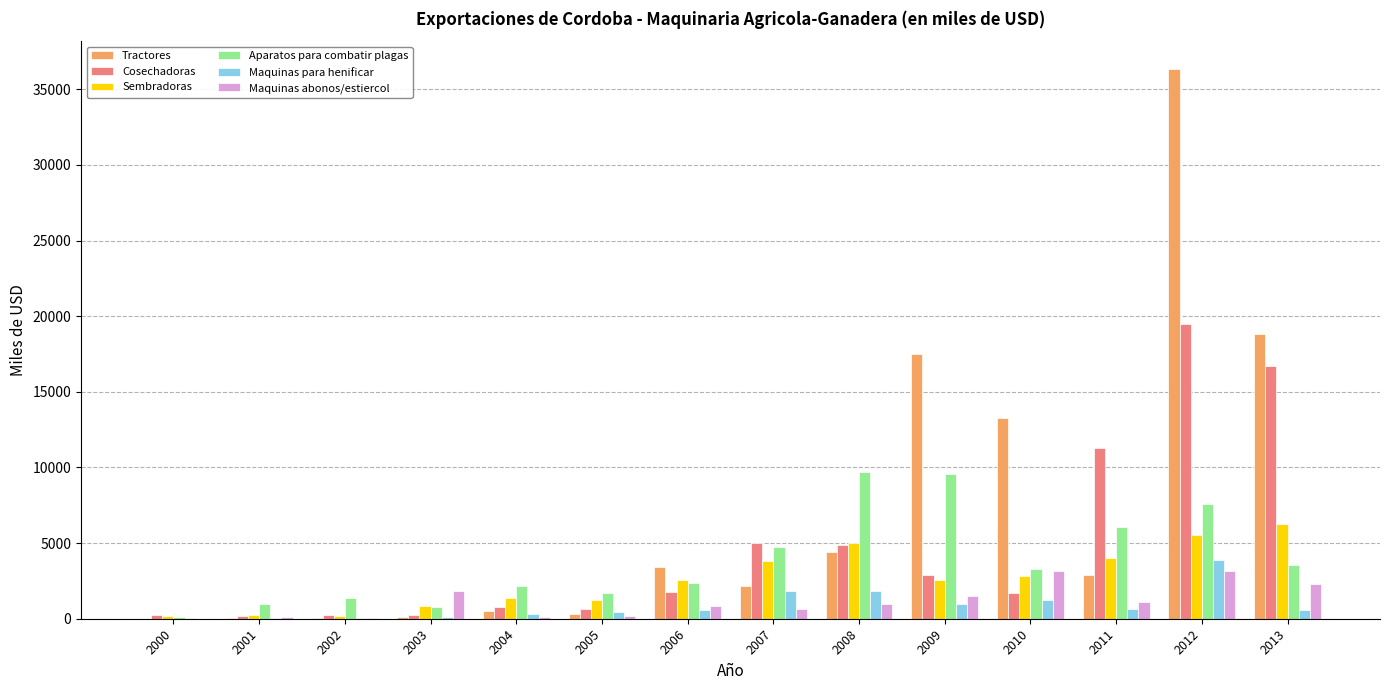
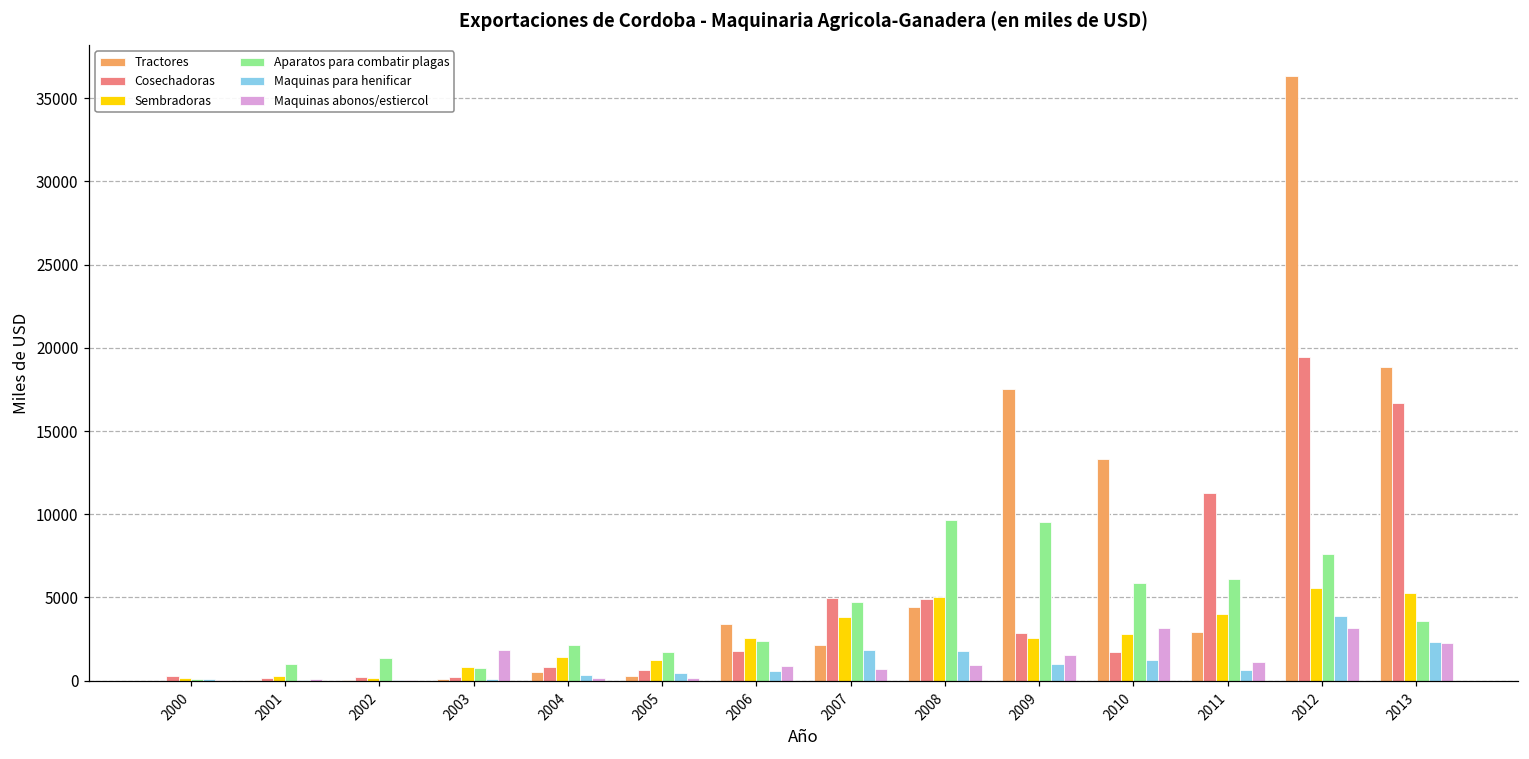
Aparatos para combatir plagas, 2010: 3300 -> 5800
Sembradoras, 2013: 6200 -> 5300
Maquinas para henificar, 2013: 600 -> 2300
